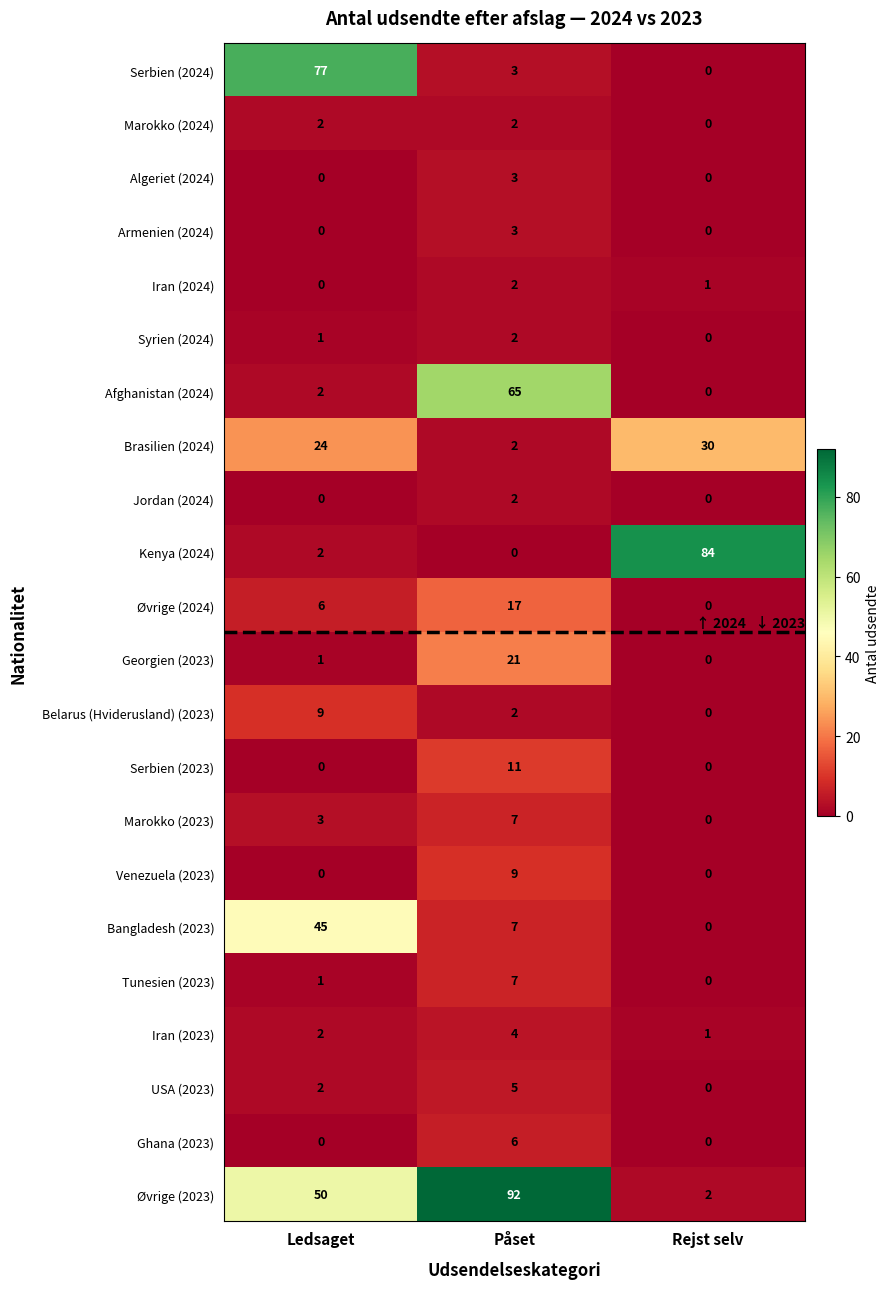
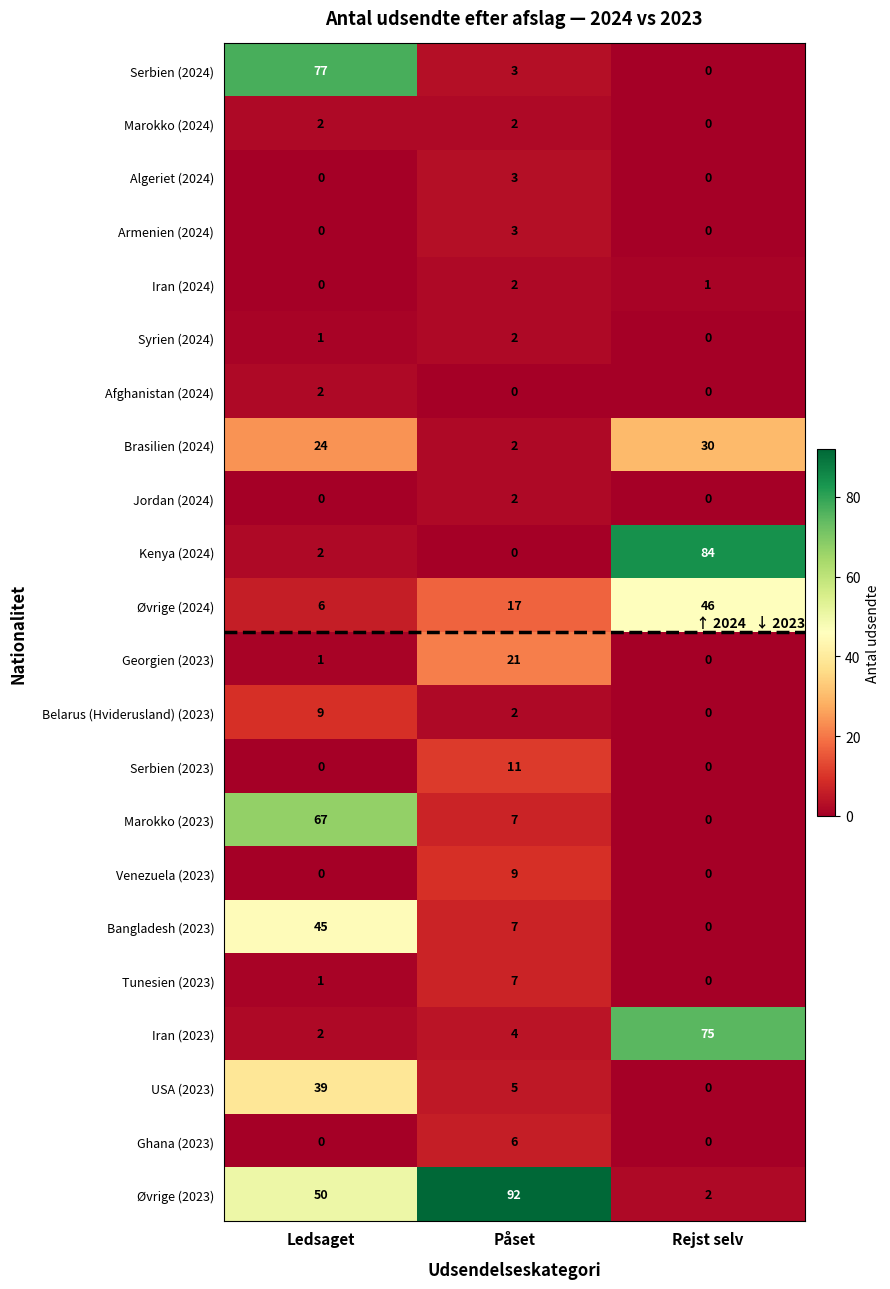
Afghanistan (2024), Påset: 65 -> 0
Øvrige (2024), Rejst selv: 0 -> 46
Marokko (2023), Ledsaget: 3 -> 67
Iran (2023), Rejst selv: 1 -> 75
USA (2023), Ledsaget: 2 -> 39
